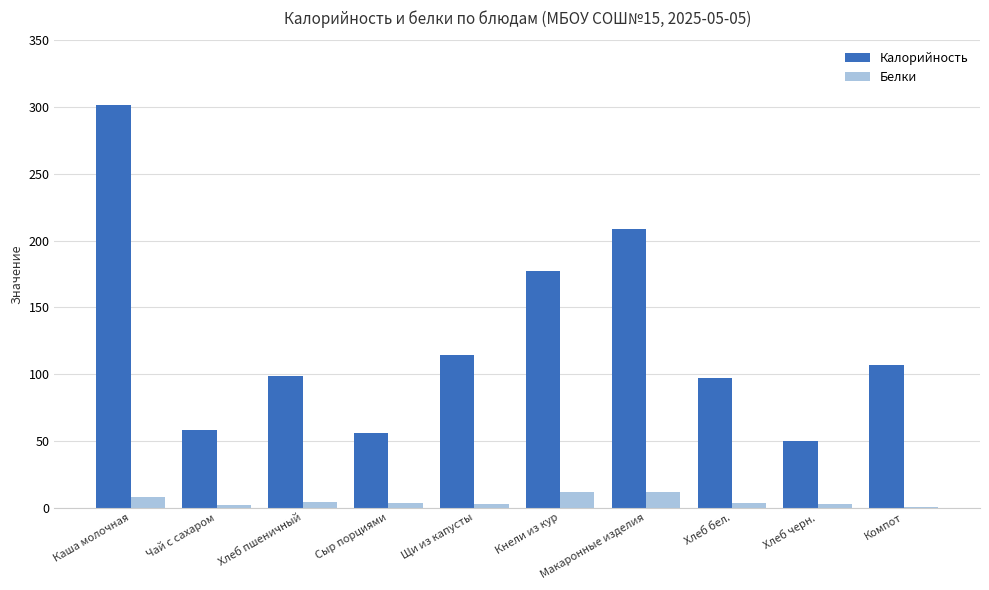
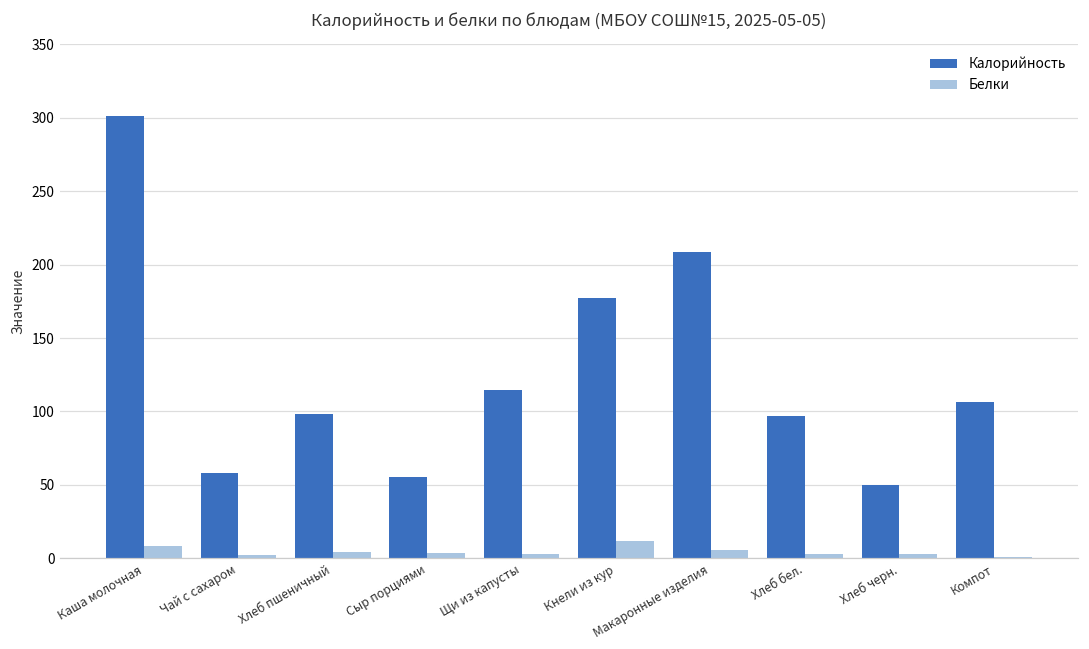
Белки, Макаронные изделия: 12 -> 6
